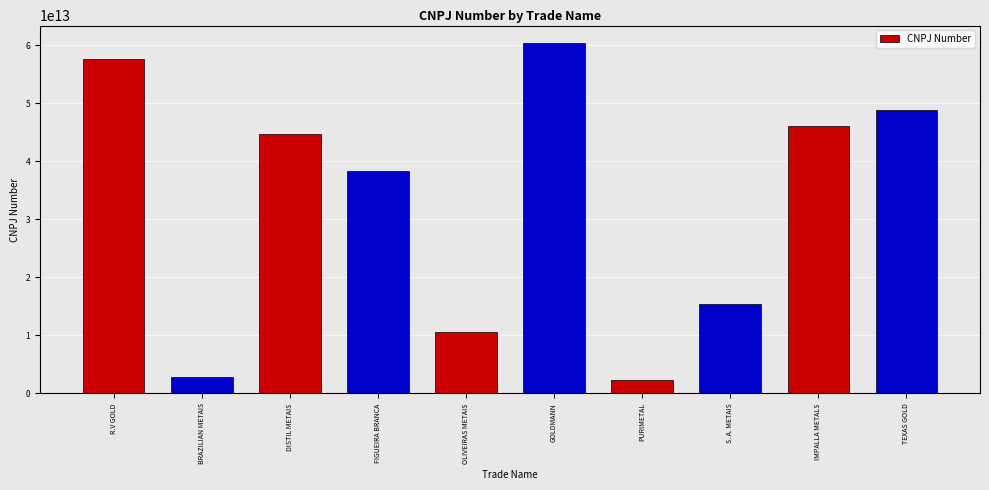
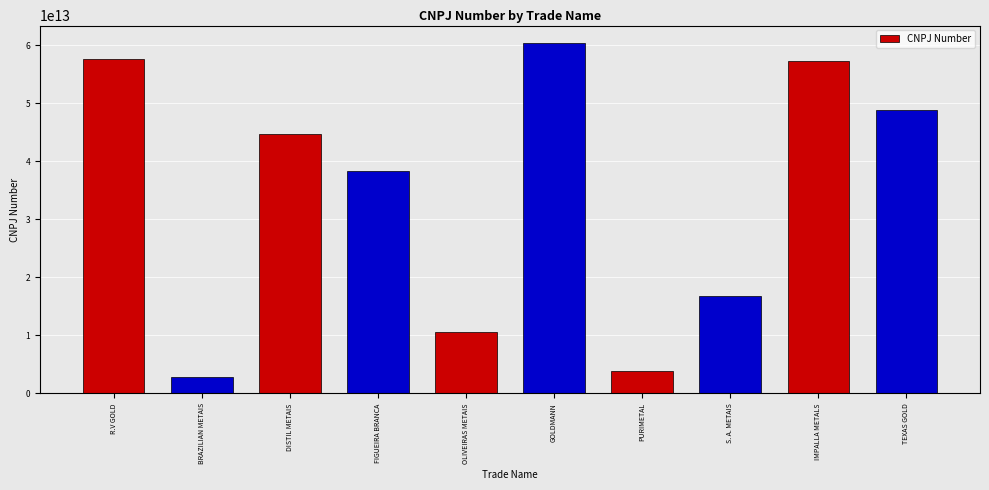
PURIMETAL: 2000000000000 -> 4000000000000
S. A. METAIS: 15000000000000 -> 17000000000000
IMPALLA METALS: 46000000000000 -> 57000000000000
